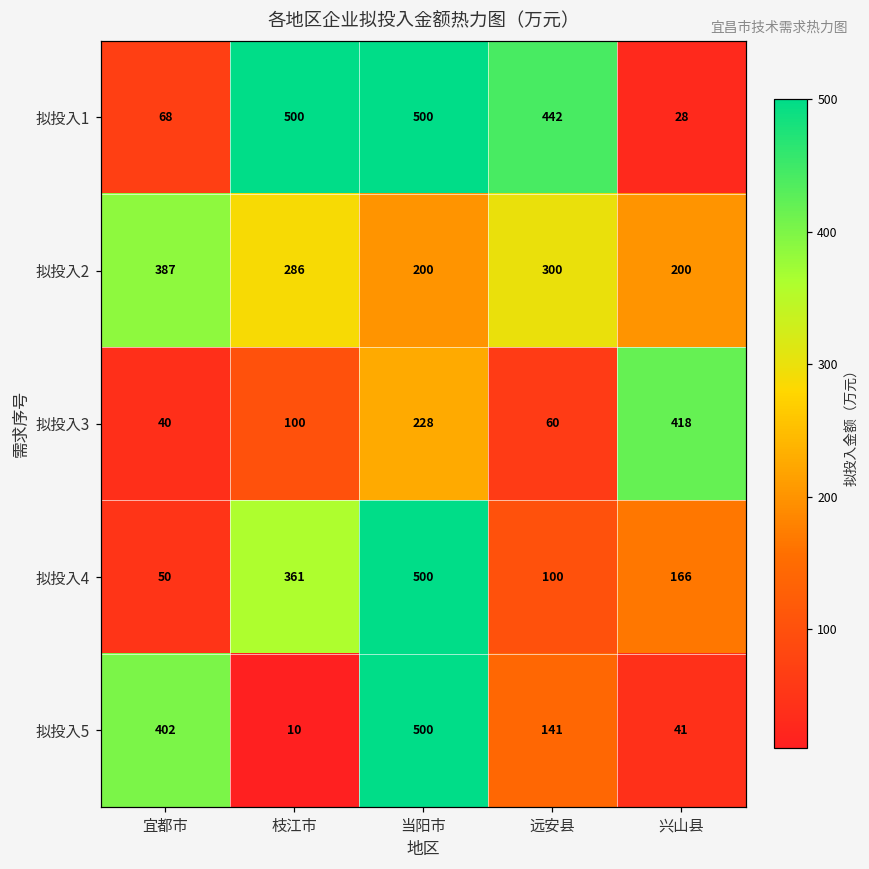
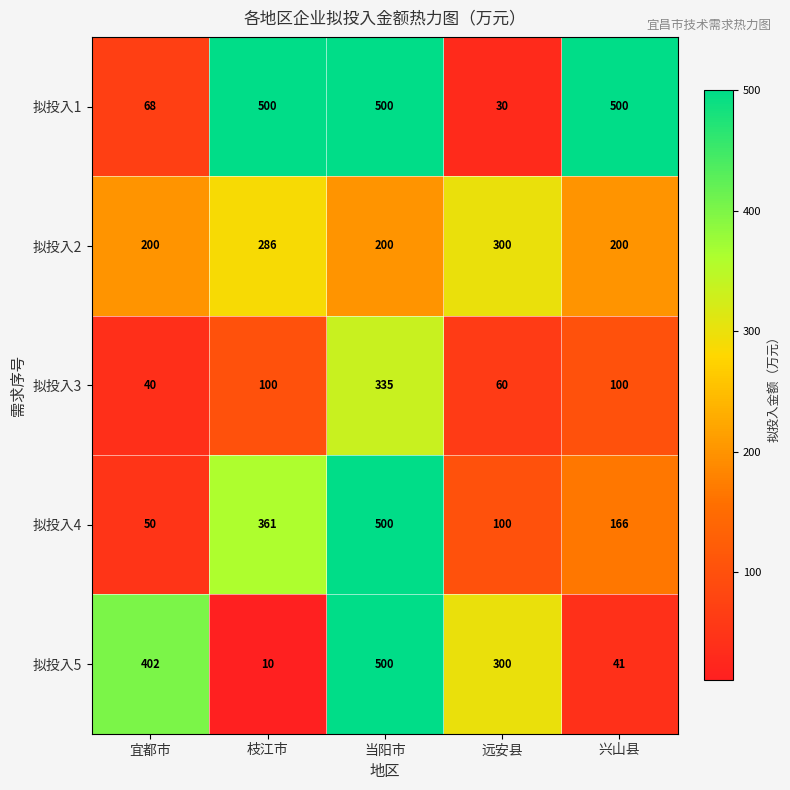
拟投入1, 远安县: 442 -> 30
拟投入1, 兴山县: 28 -> 500
拟投入2, 宜都市: 387 -> 200
拟投入3, 当阳市: 228 -> 335
拟投入3, 兴山县: 418 -> 100
拟投入5, 远安县: 141 -> 300
